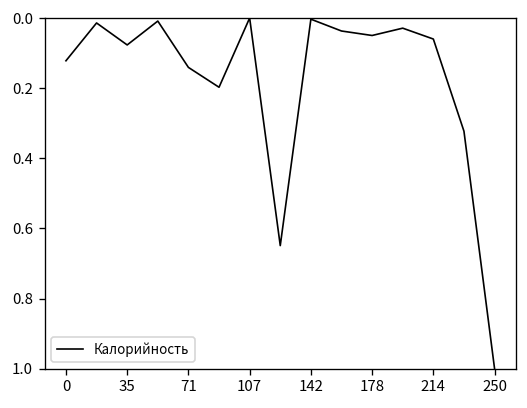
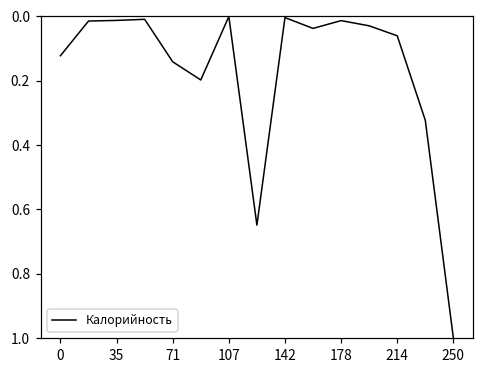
35: 0.08 -> 0.01
178: 0.05 -> 0.01
